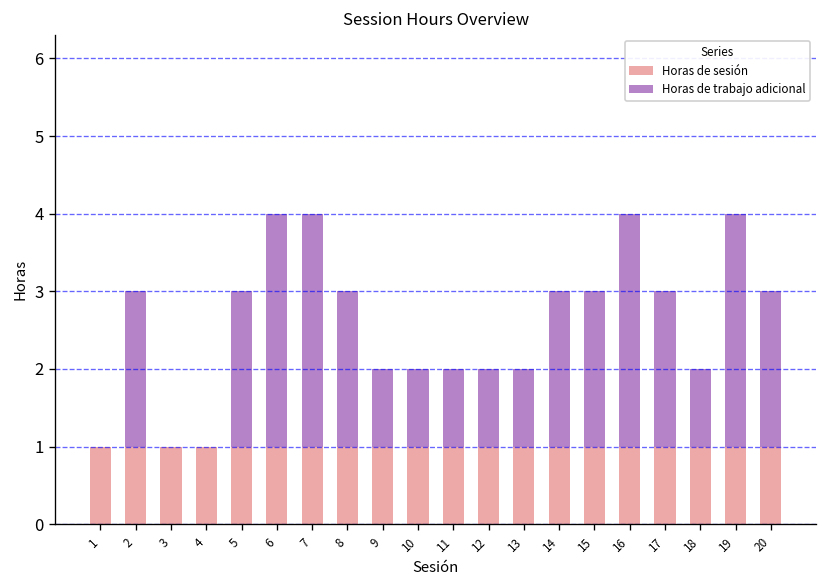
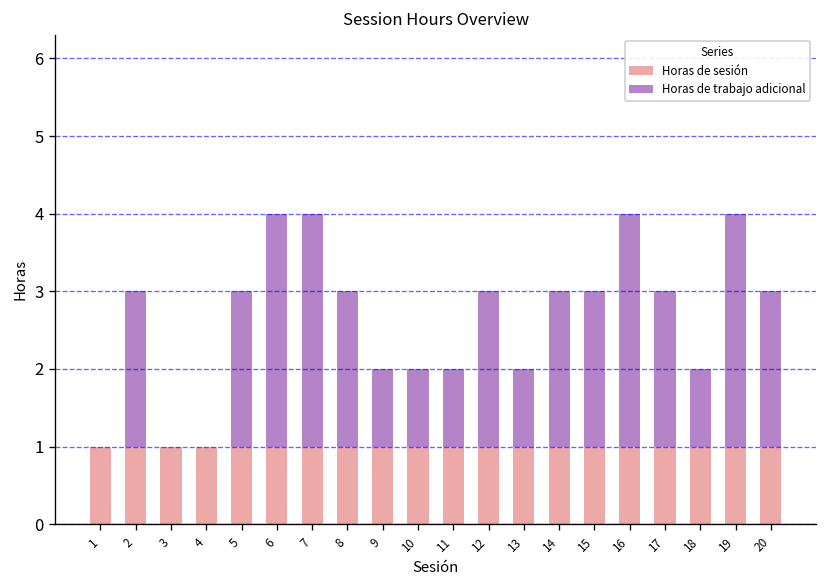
Horas de trabajo adicional, 12: 1 -> 2
